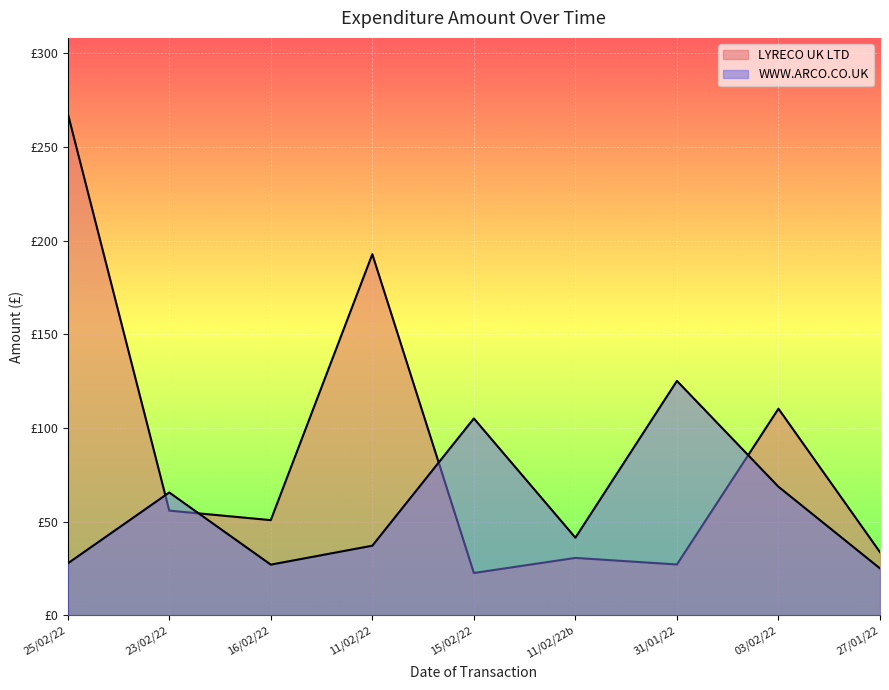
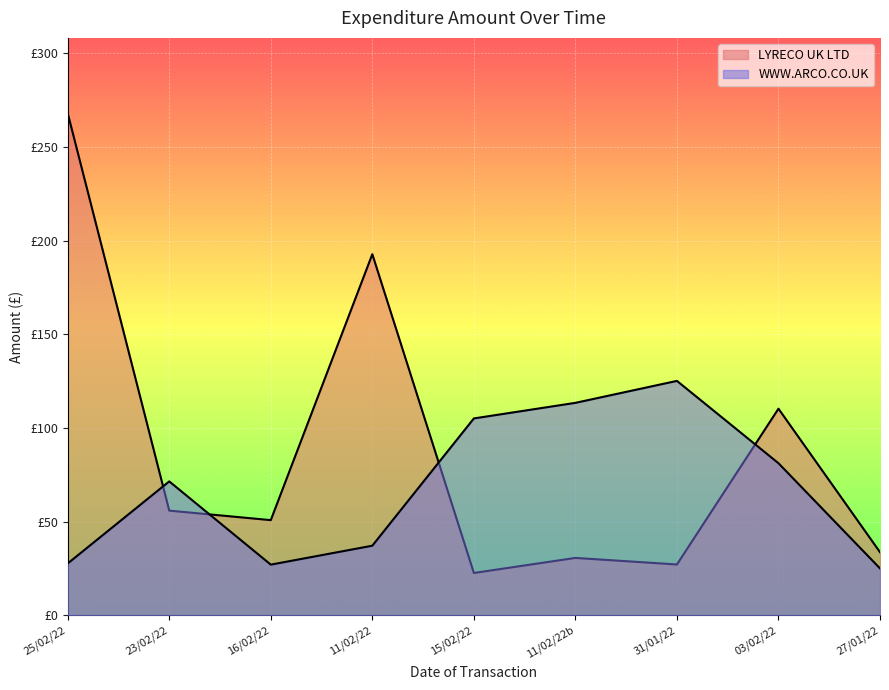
WWW.ARCO.CO.UK, 23/02/22: £66 -> £71
WWW.ARCO.CO.UK, 11/02/22b: £41 -> £113
WWW.ARCO.CO.UK, 03/02/22: £69 -> £81
